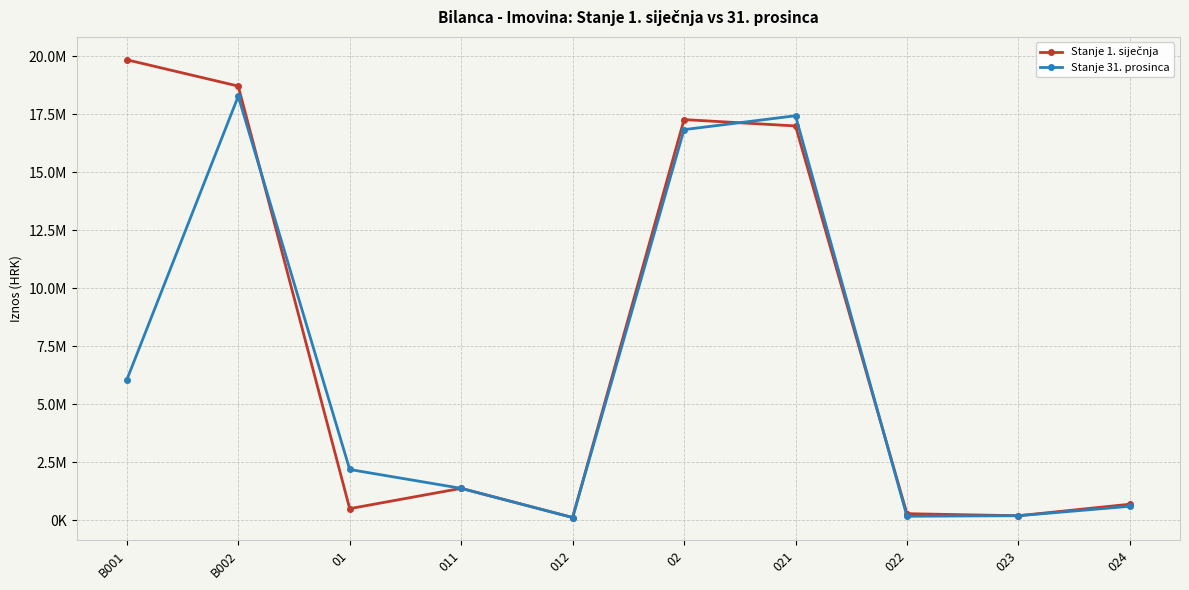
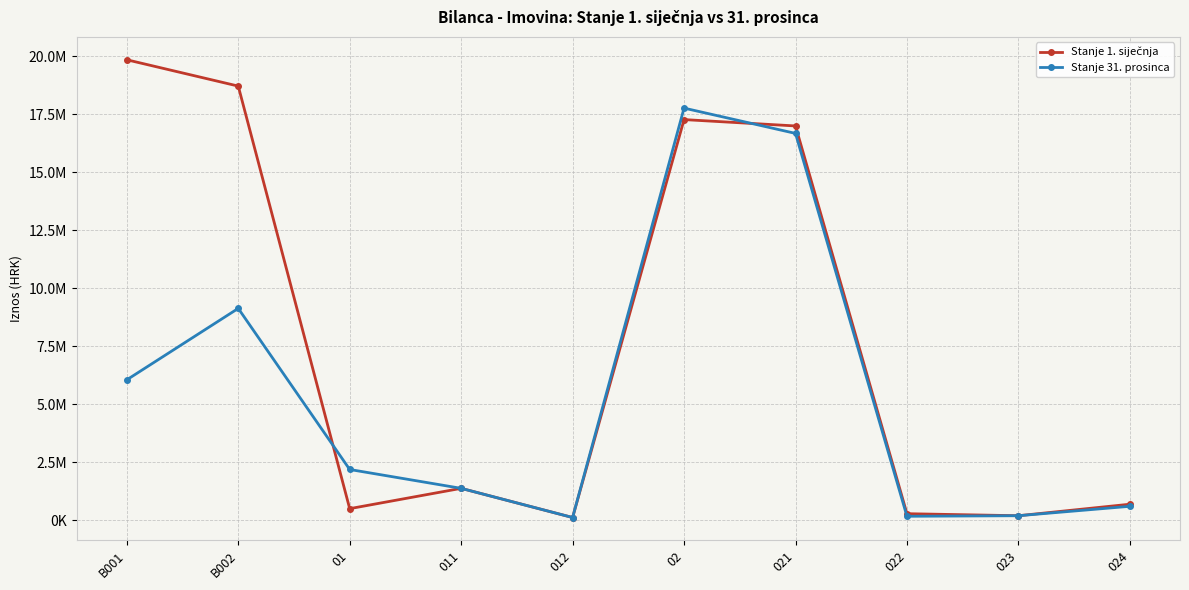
Stanje 31. prosinca, B002: 18300000 -> 9100000
Stanje 31. prosinca, 02: 16800000 -> 17800000
Stanje 31. prosinca, 021: 17400000 -> 16700000
